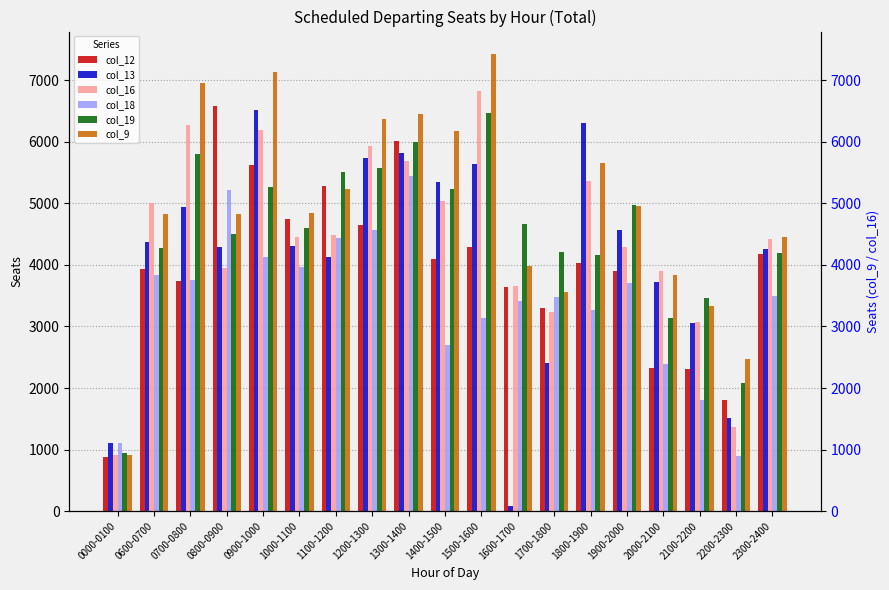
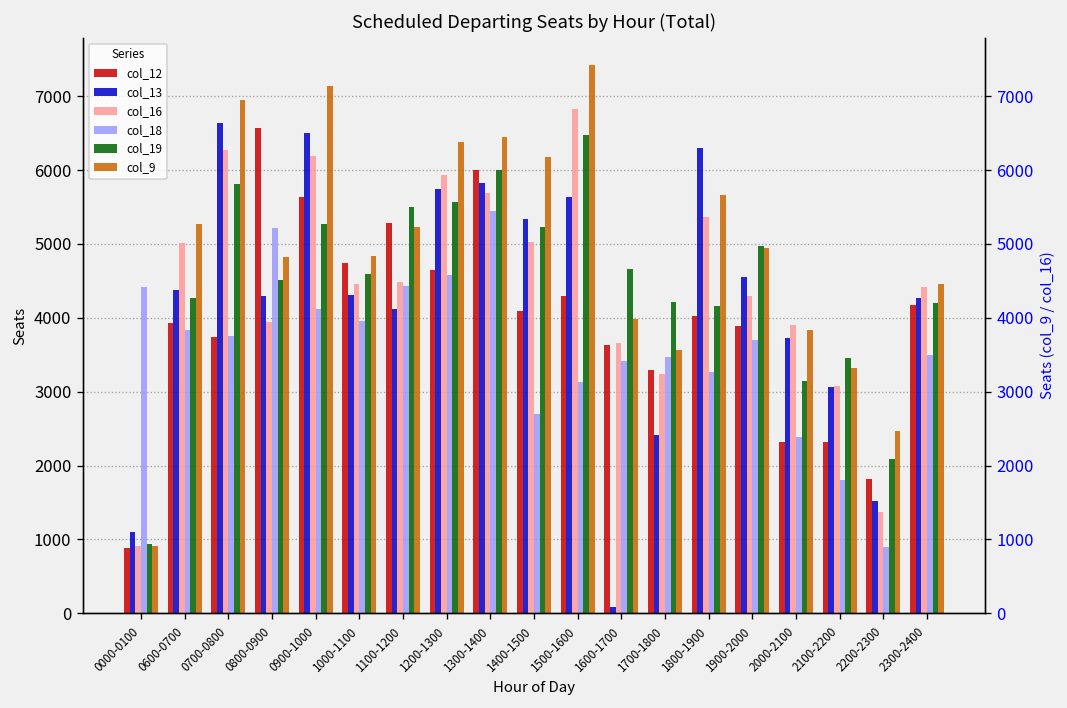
col_18, 0000-0100: 1100 -> 4400
col_9, 0600-0700: 4800 -> 5300
col_13, 0700-0800: 4900 -> 6600
